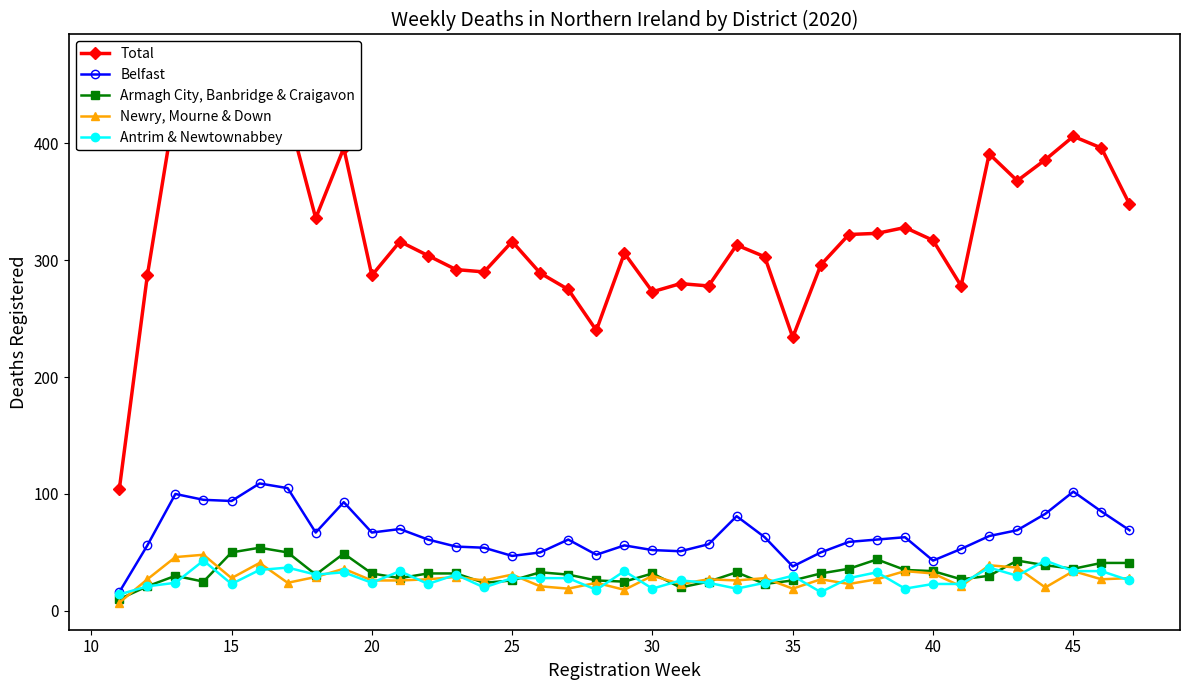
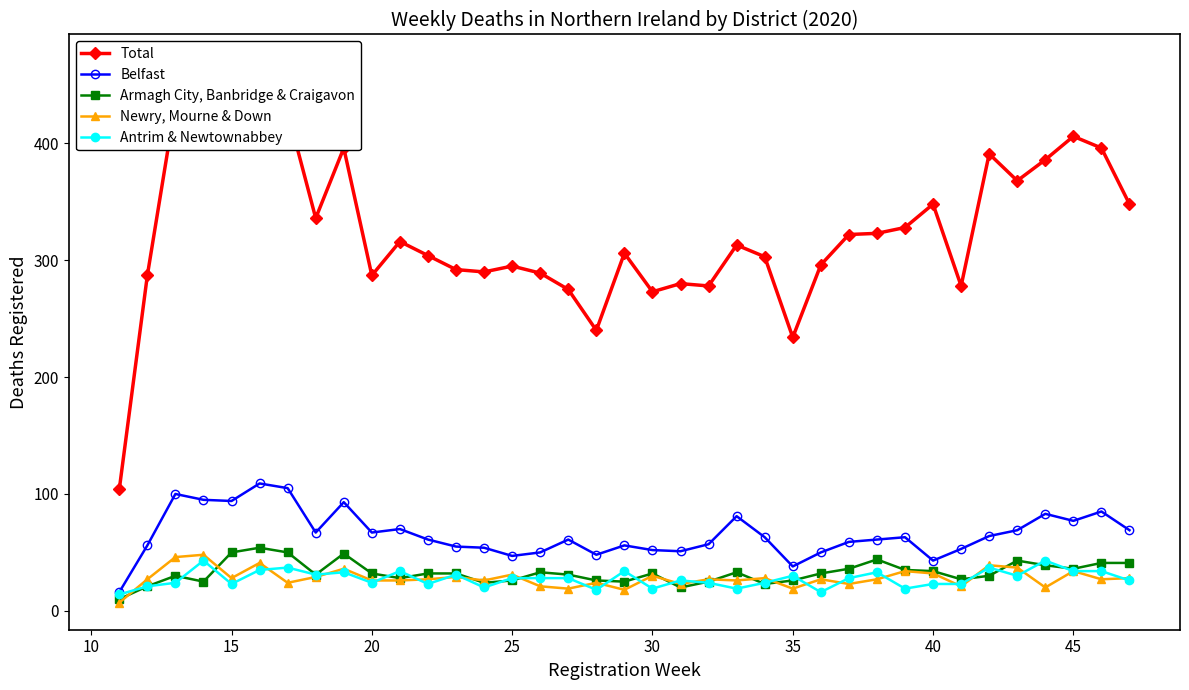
Total, 25: 316 -> 295
Total, 40: 317 -> 348
Belfast, 45: 102 -> 77
